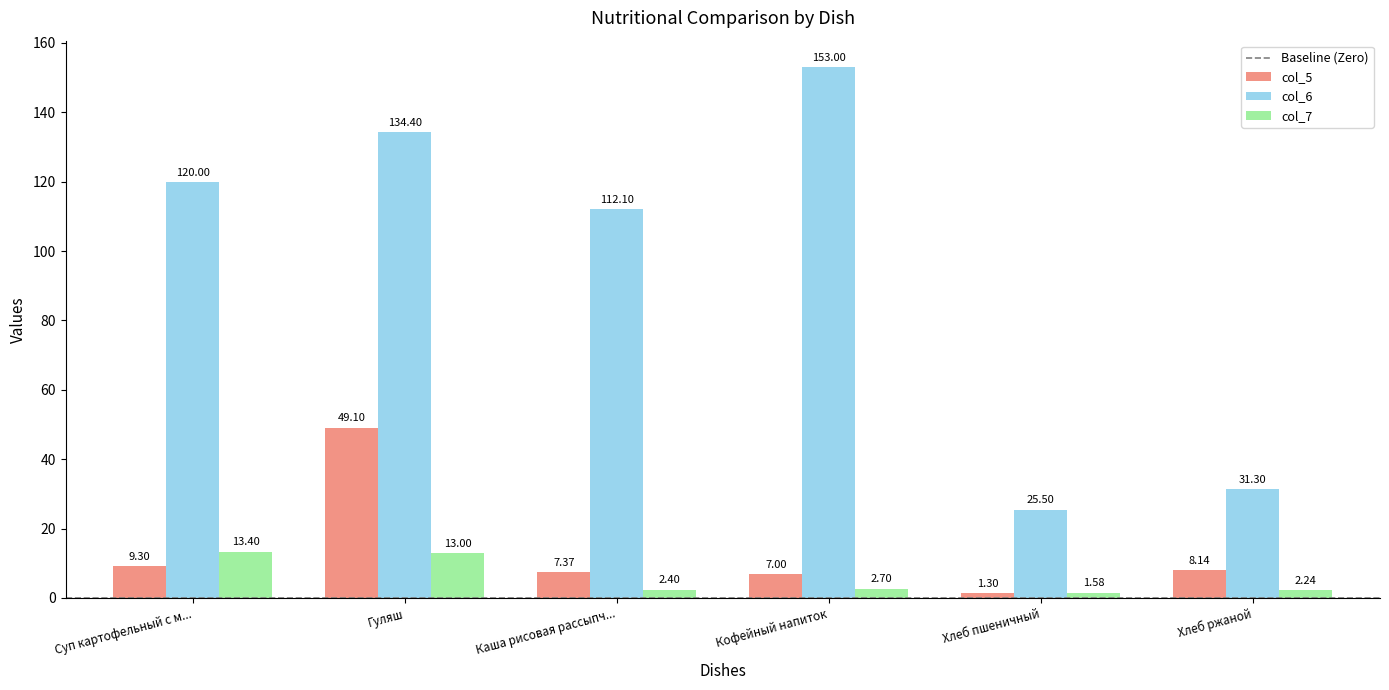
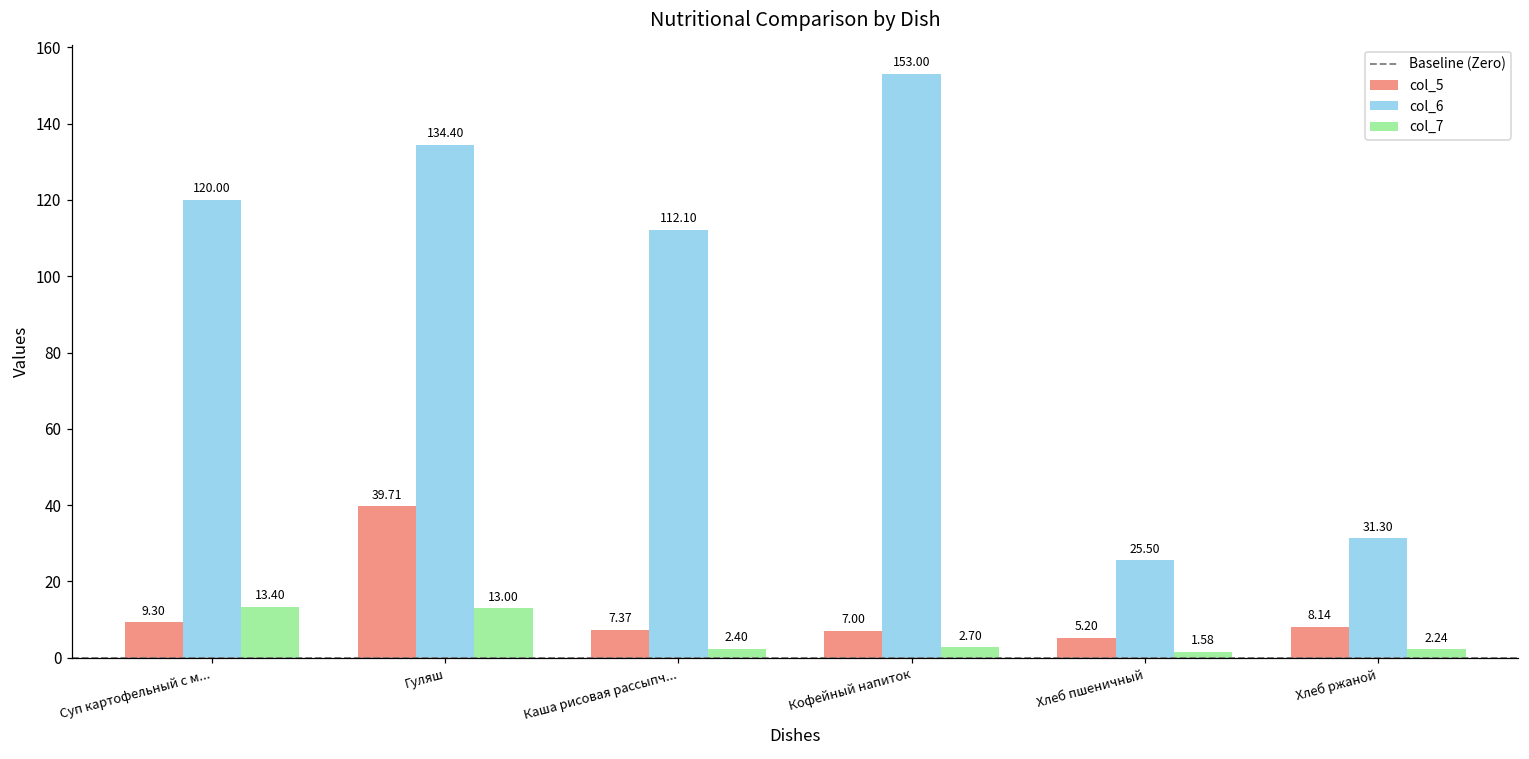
col_5, Гуляш: 49.10 -> 39.71
col_5, Хлеб пшеничный: 1.30 -> 5.20
